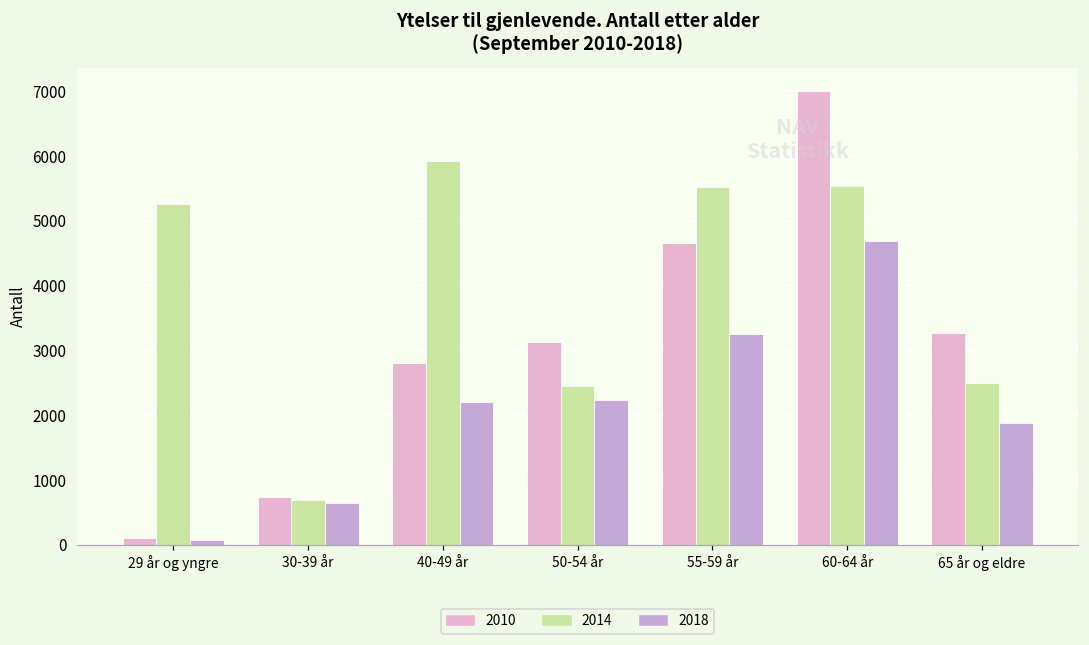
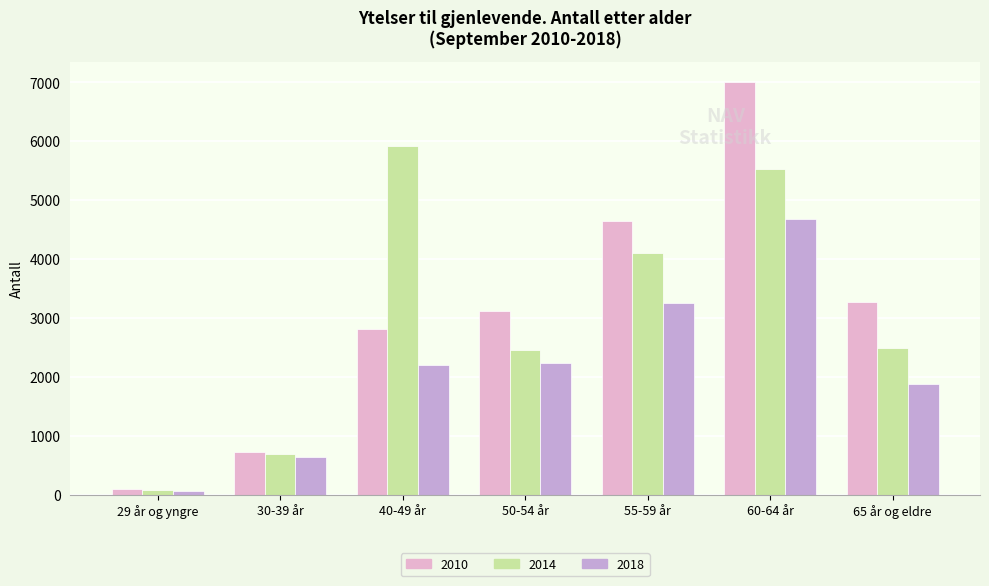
2014, 29 år og yngre: 5300 -> 100
2014, 55-59 år: 5500 -> 4100
